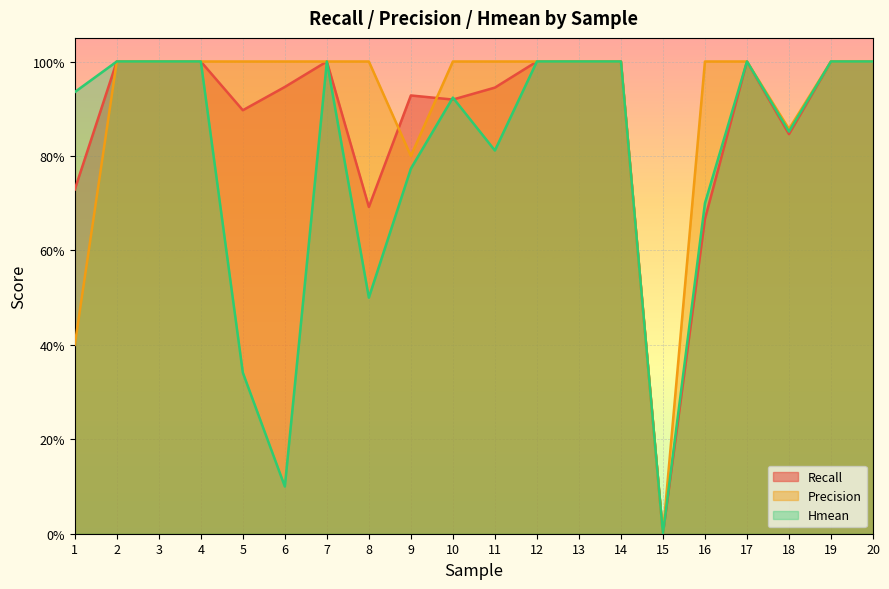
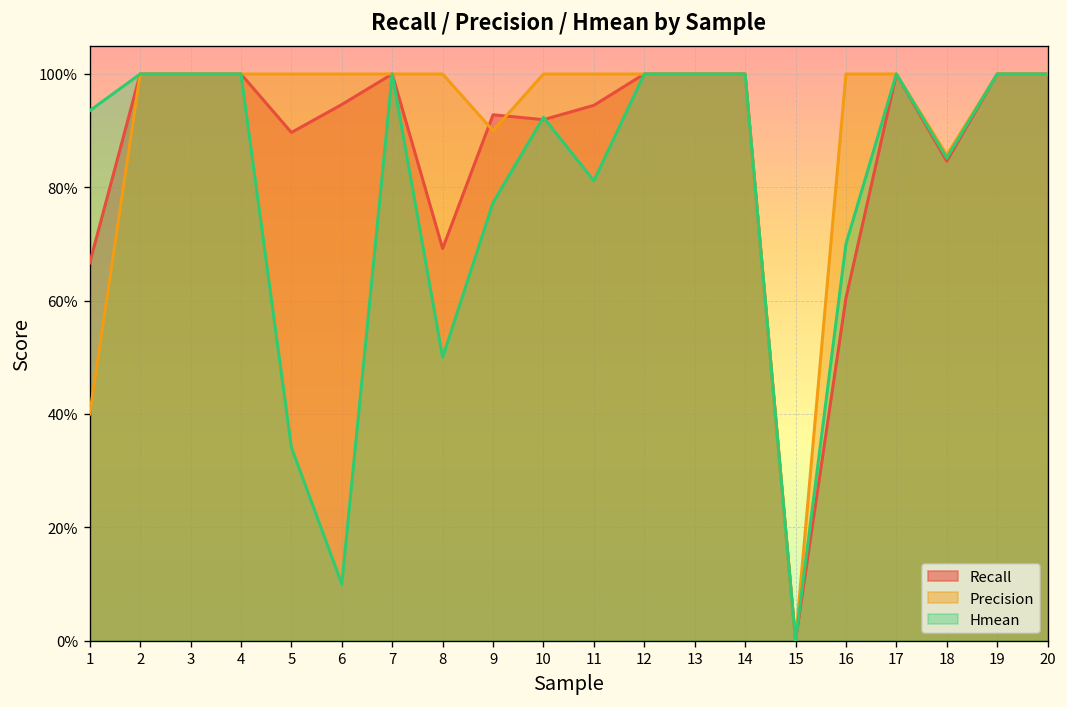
Recall, 1: 73% -> 67%
Precision, 9: 80% -> 90%
Recall, 16: 67% -> 60%
